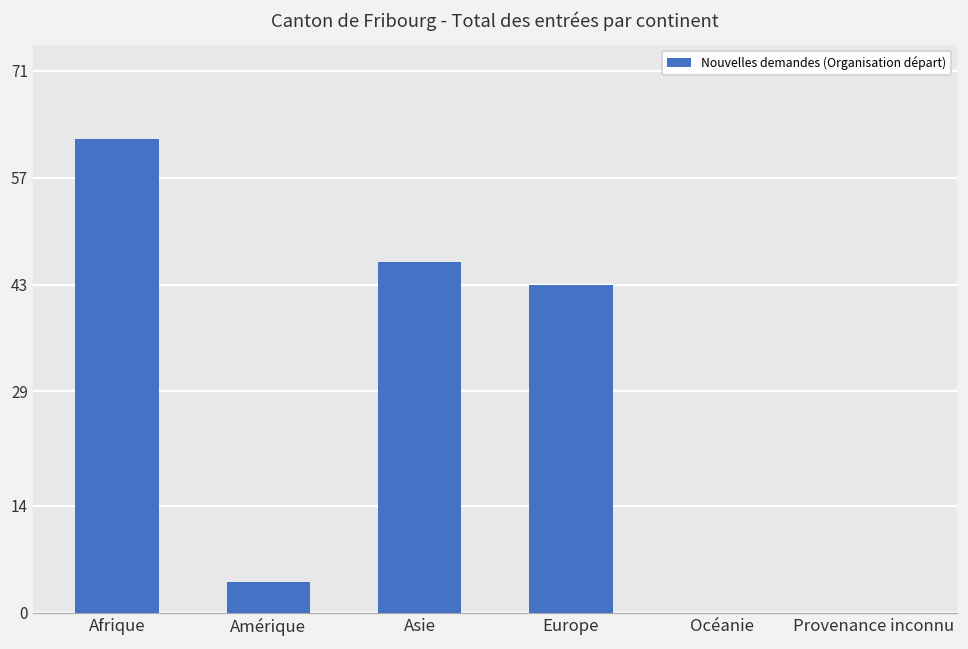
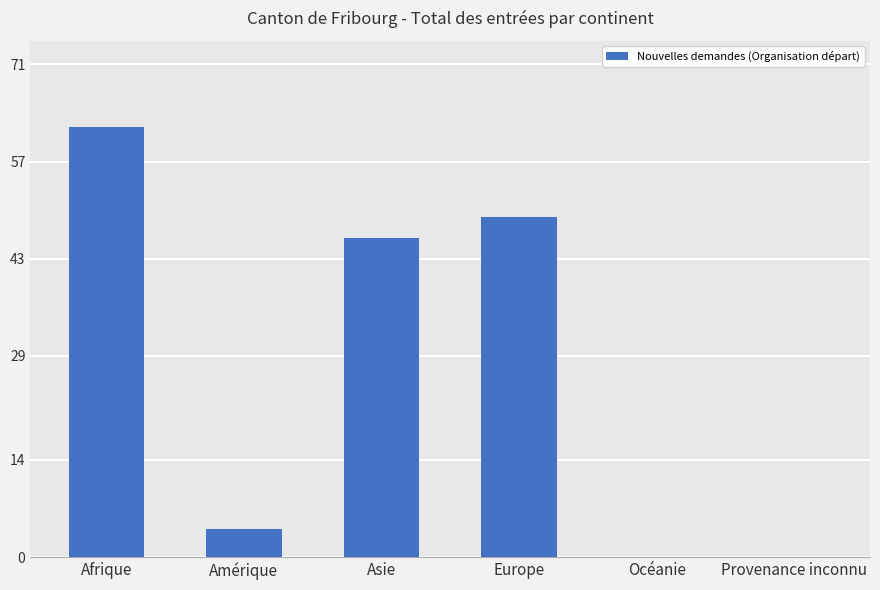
Europe: 43 -> 49
